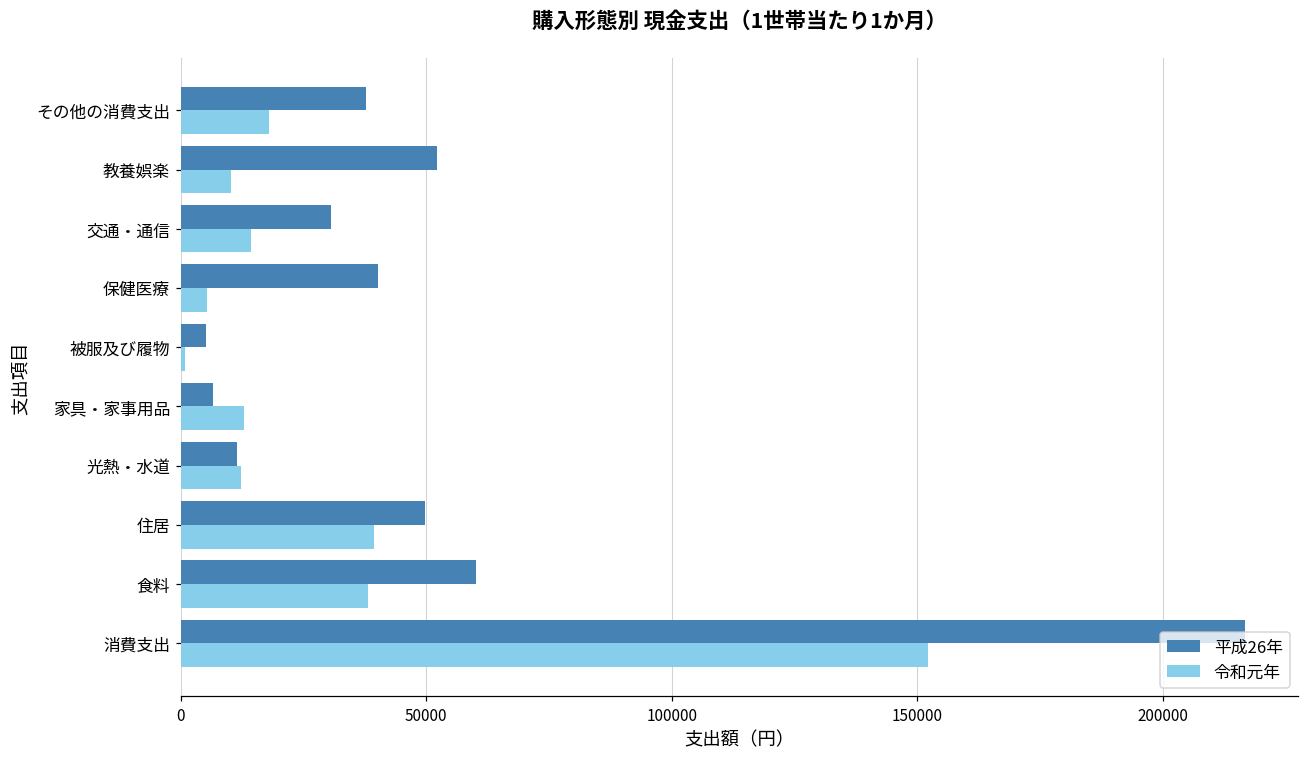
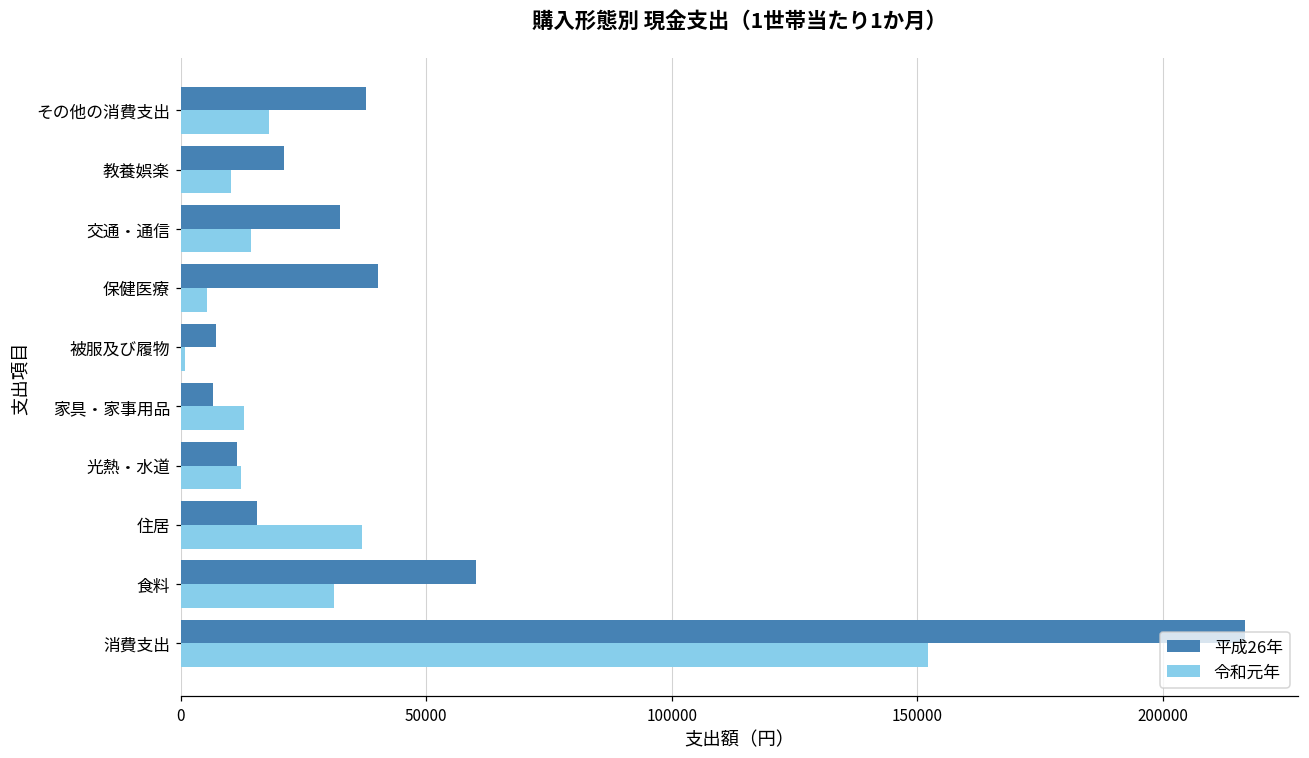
平成26年, 教養娯楽: 52000 -> 21000
平成26年, 交通・通信: 31000 -> 33000
平成26年, 被服及び履物: 5000 -> 7000
平成26年, 住居: 50000 -> 16000
令和元年, 住居: 39000 -> 37000
令和元年, 食料: 38000 -> 31000
